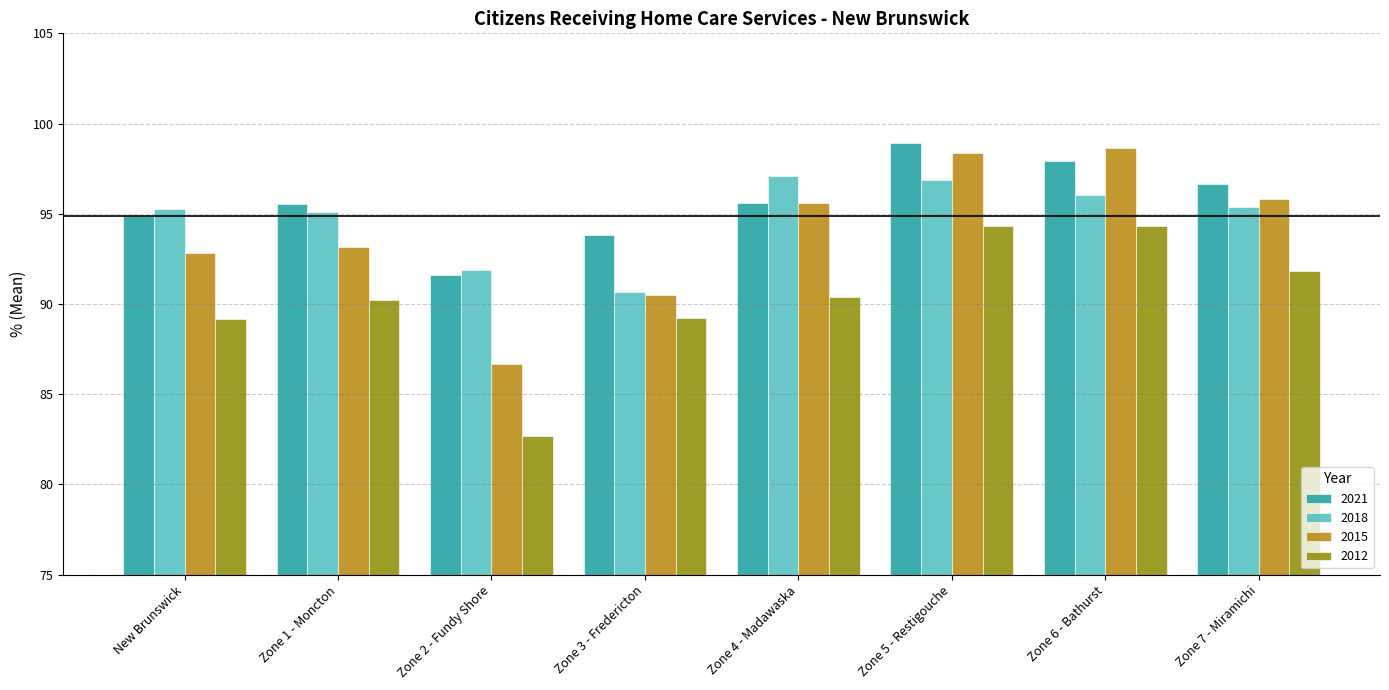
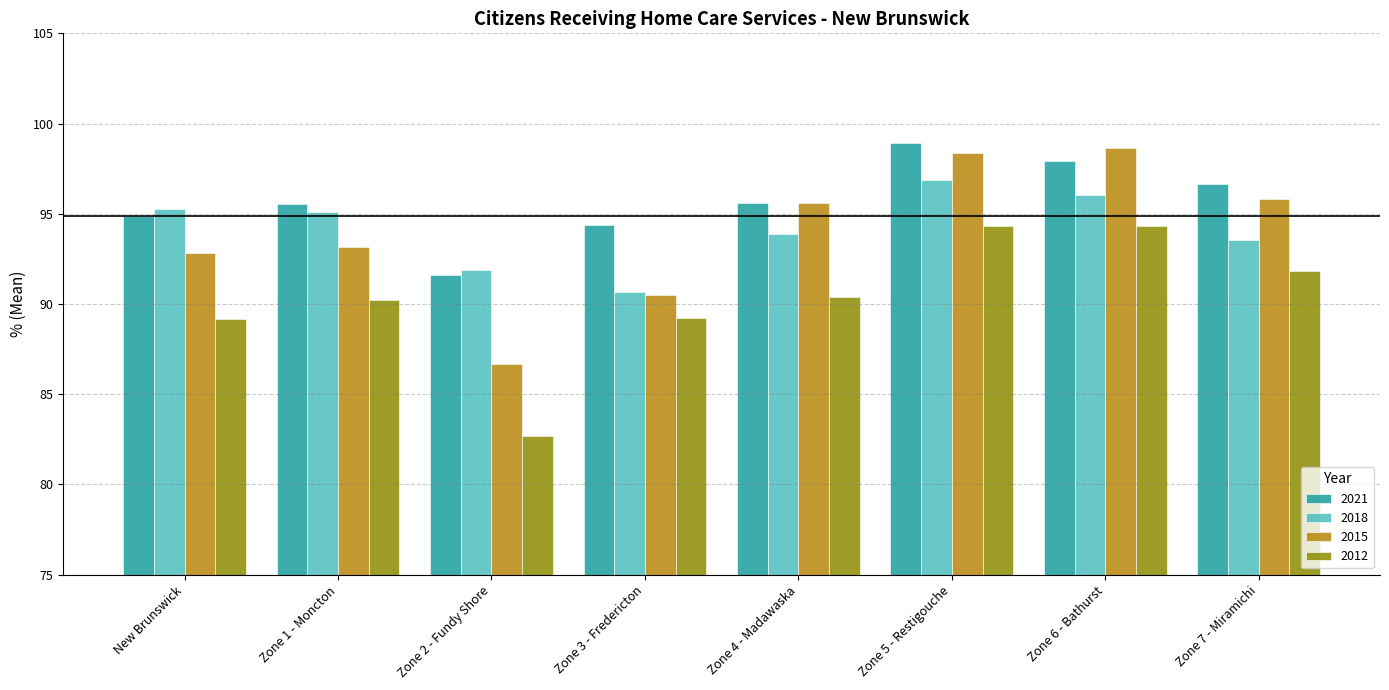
2021, Zone 3 - Fredericton: 93.8 -> 94.4
2018, Zone 4 - Madawaska: 97.1 -> 93.9
2018, Zone 7 - Miramichi: 95.4 -> 93.5
